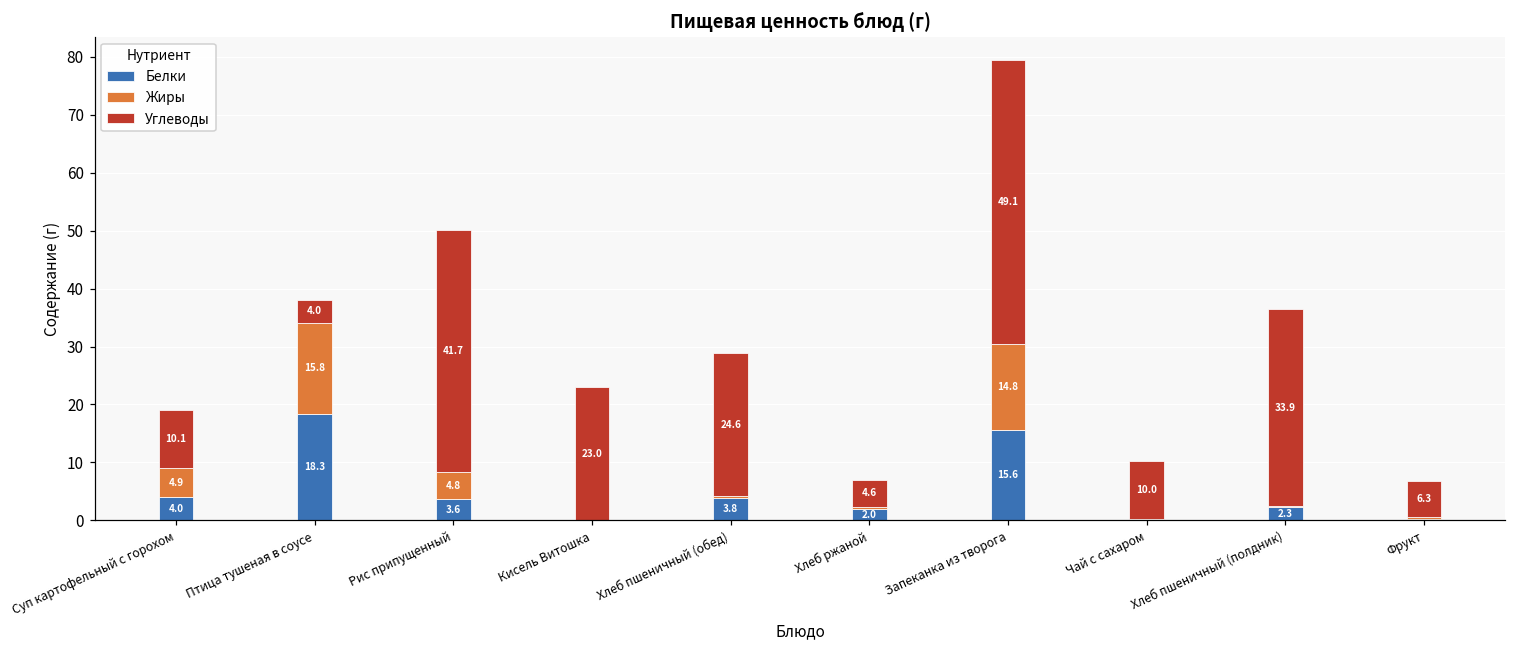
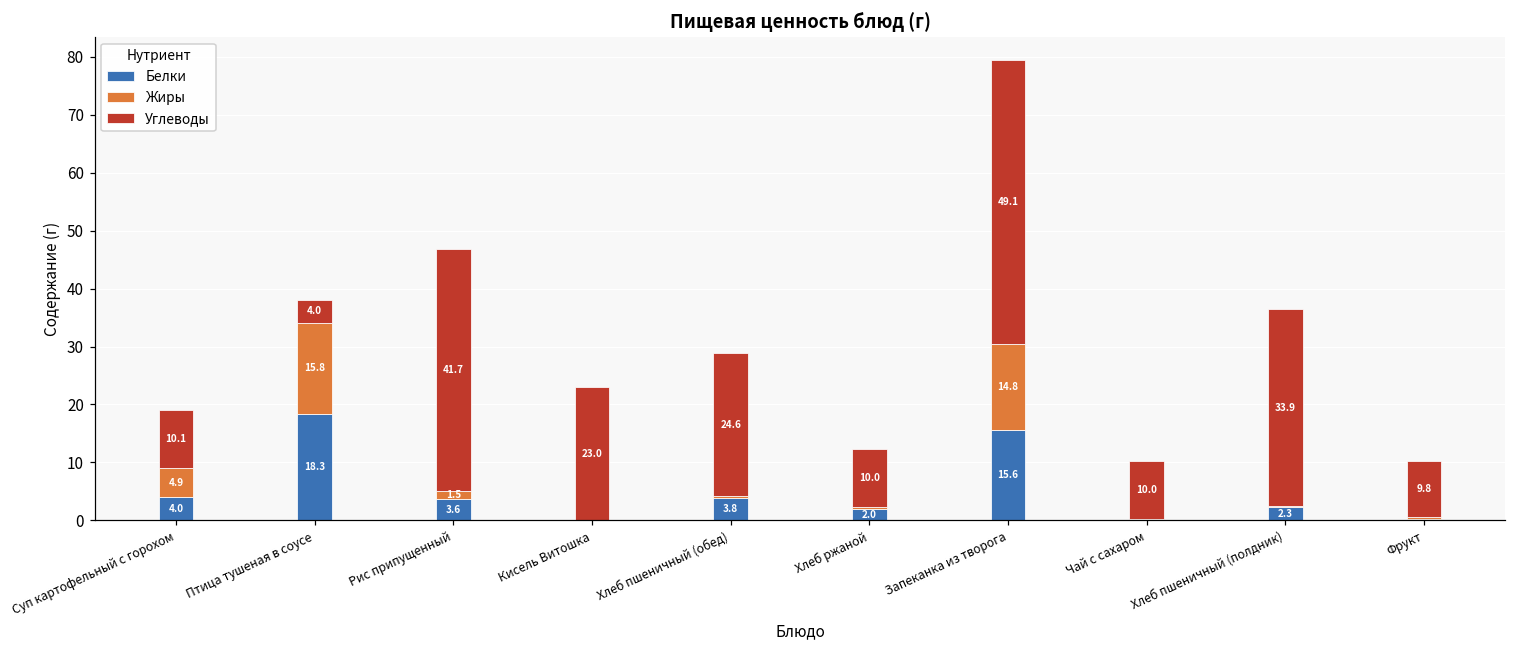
Жиры, Рис припущенный: 4.8 -> 1.5
Углеводы, Хлеб ржаной: 4.6 -> 10.0
Углеводы, Фрукт: 6.3 -> 9.8
